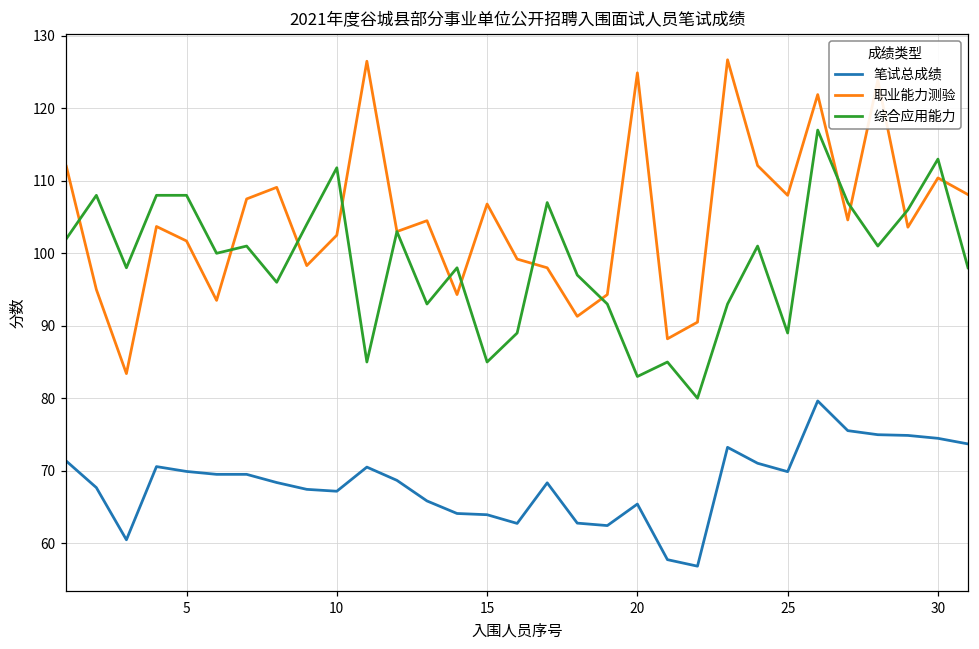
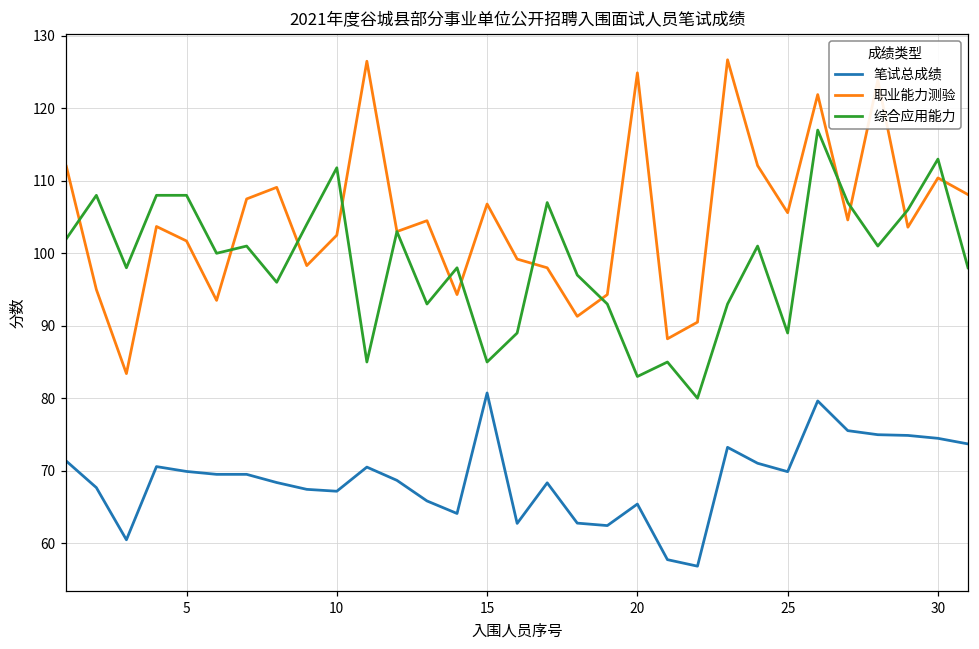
笔试总成绩, 15: 64 -> 81
职业能力测验, 25: 108 -> 106
